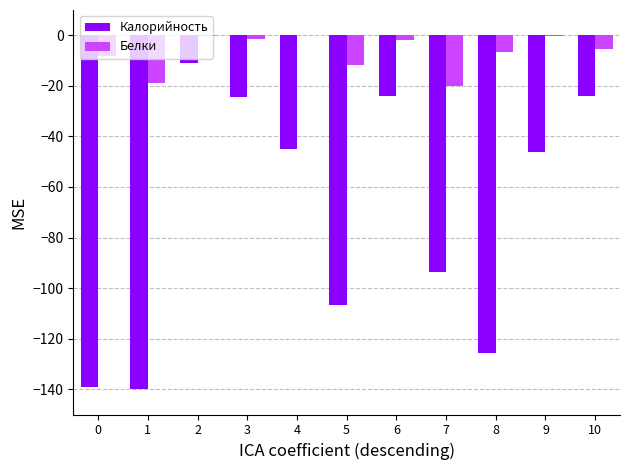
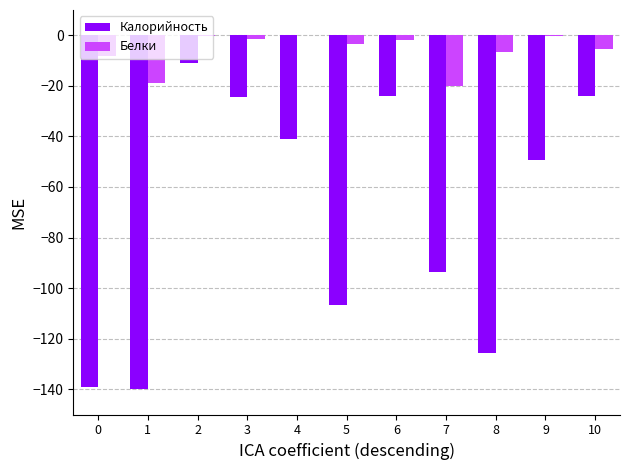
Калорийность, 4: -45 -> -41
Белки, 5: -12 -> -4
Калорийность, 9: -46 -> -49
